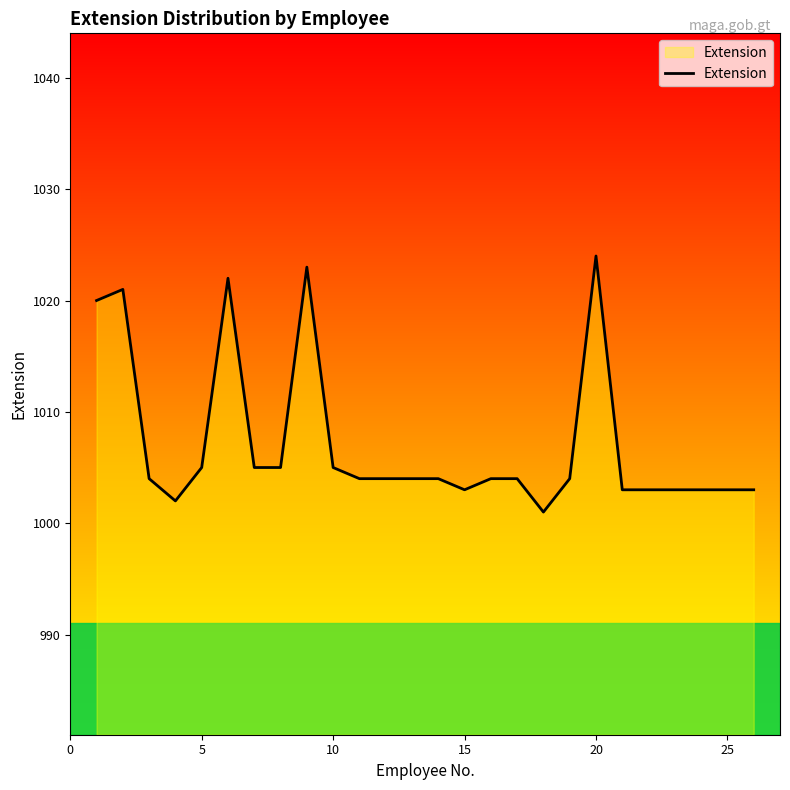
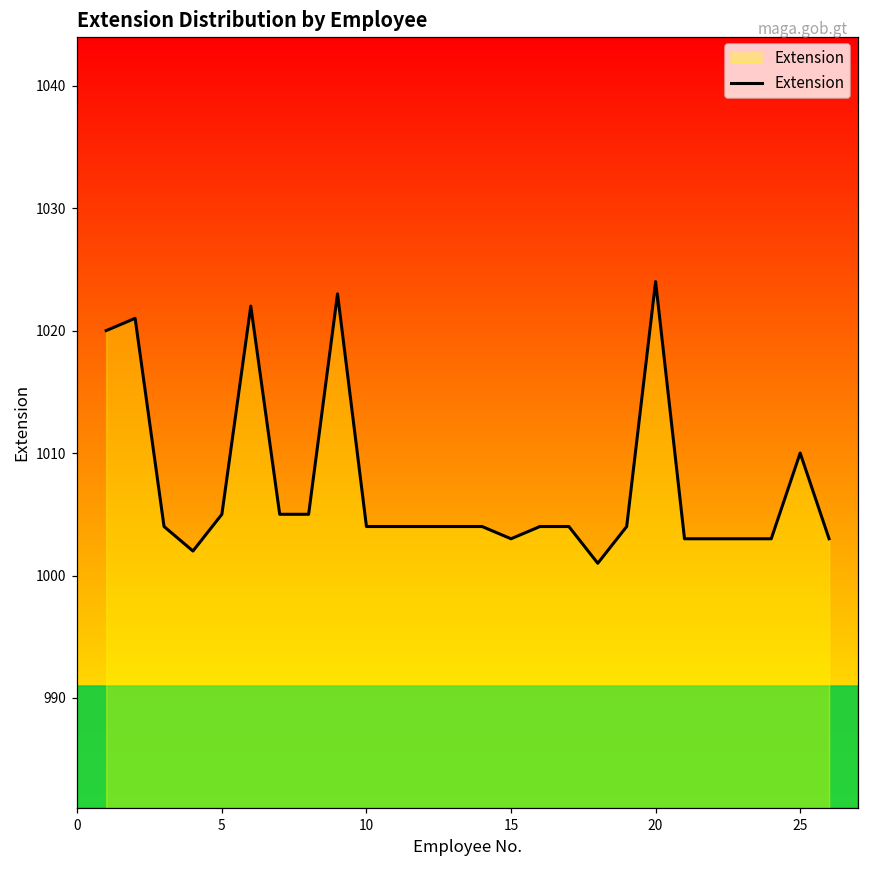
10: 1005 -> 1004
25: 1003 -> 1010
